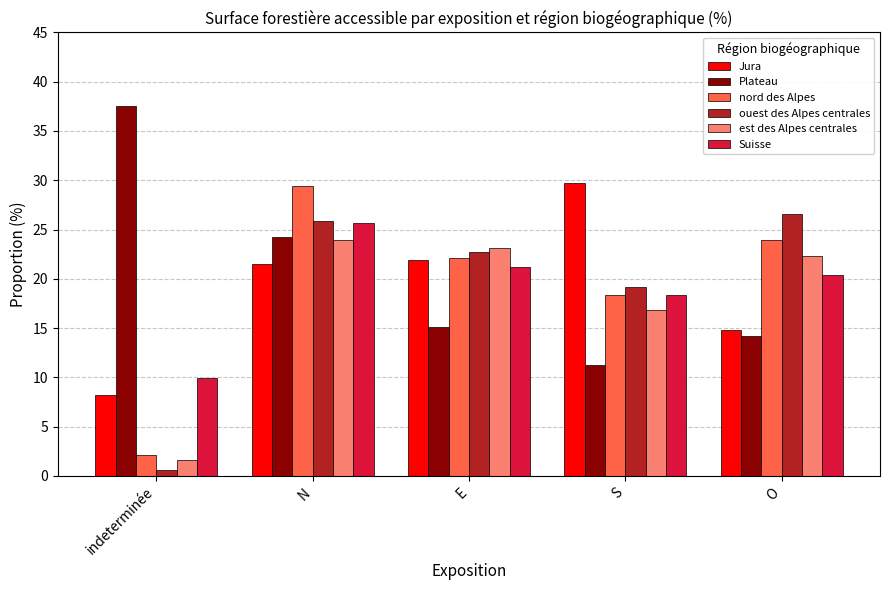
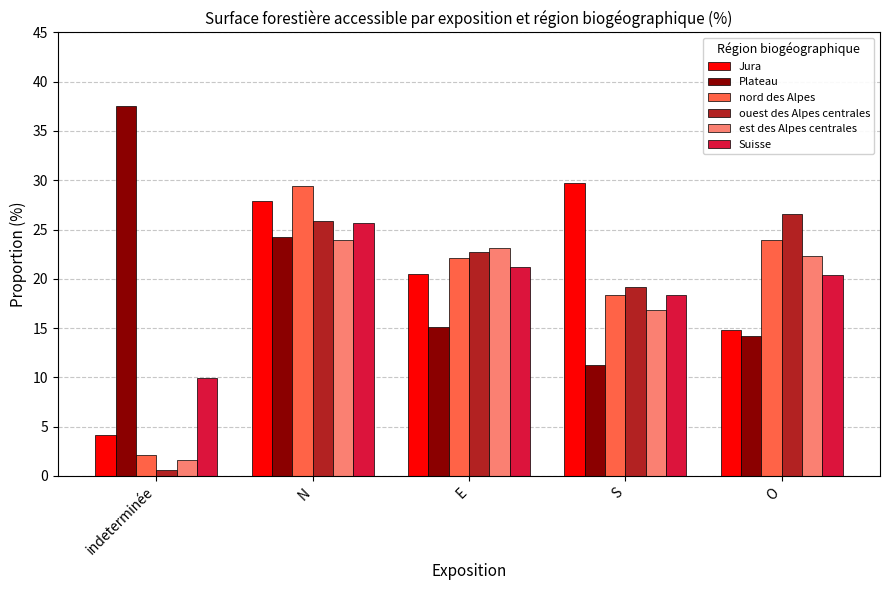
Jura, indeterminée: 8 -> 4
Jura, N: 22 -> 28
Jura, E: 22 -> 21
